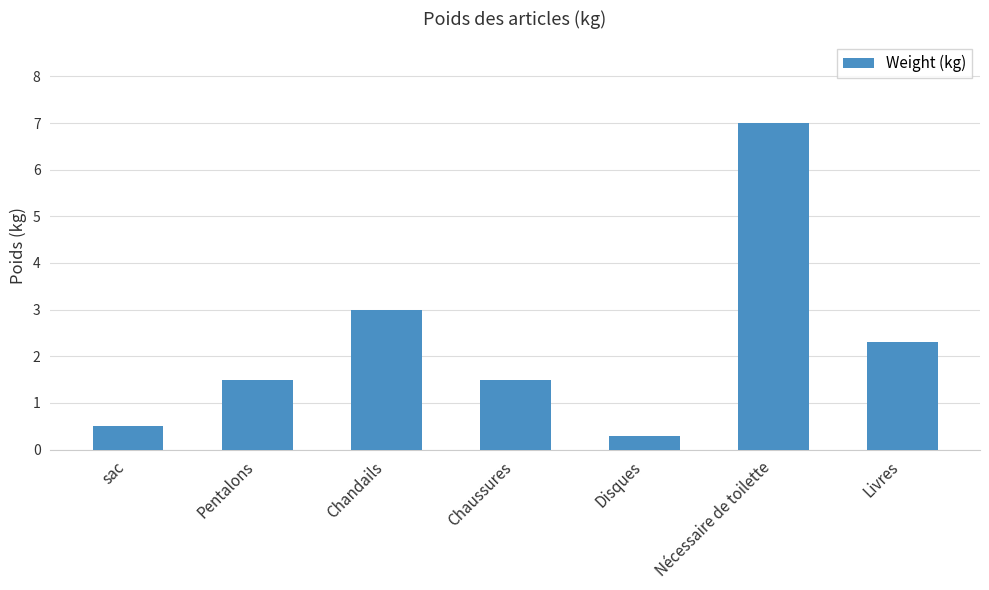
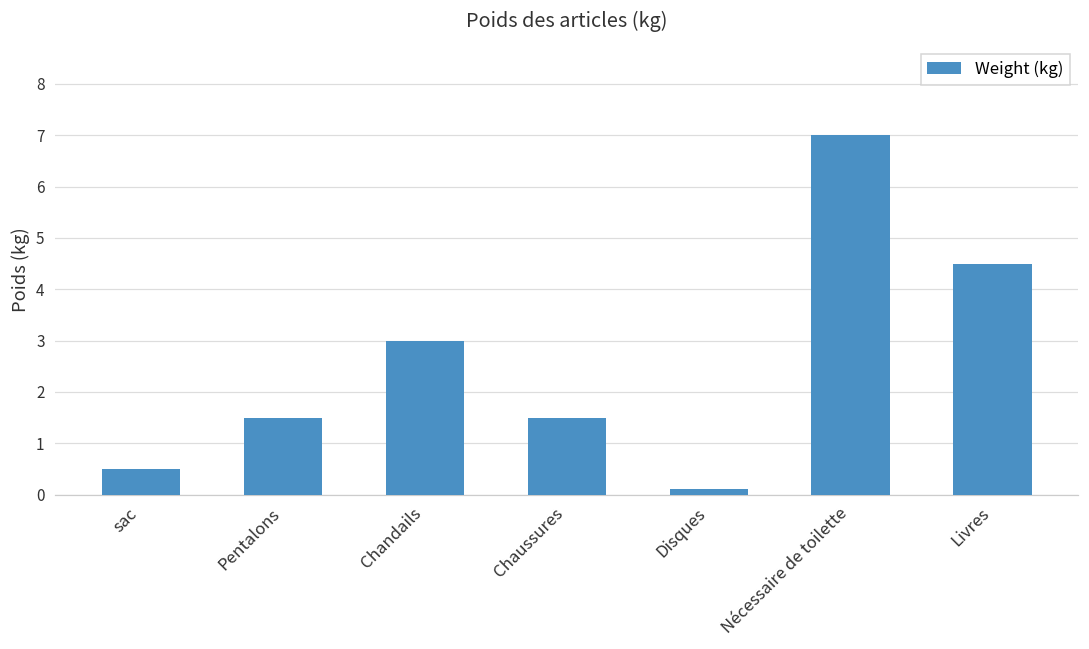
Disques: 0.3 -> 0.1
Livres: 2.3 -> 4.5
